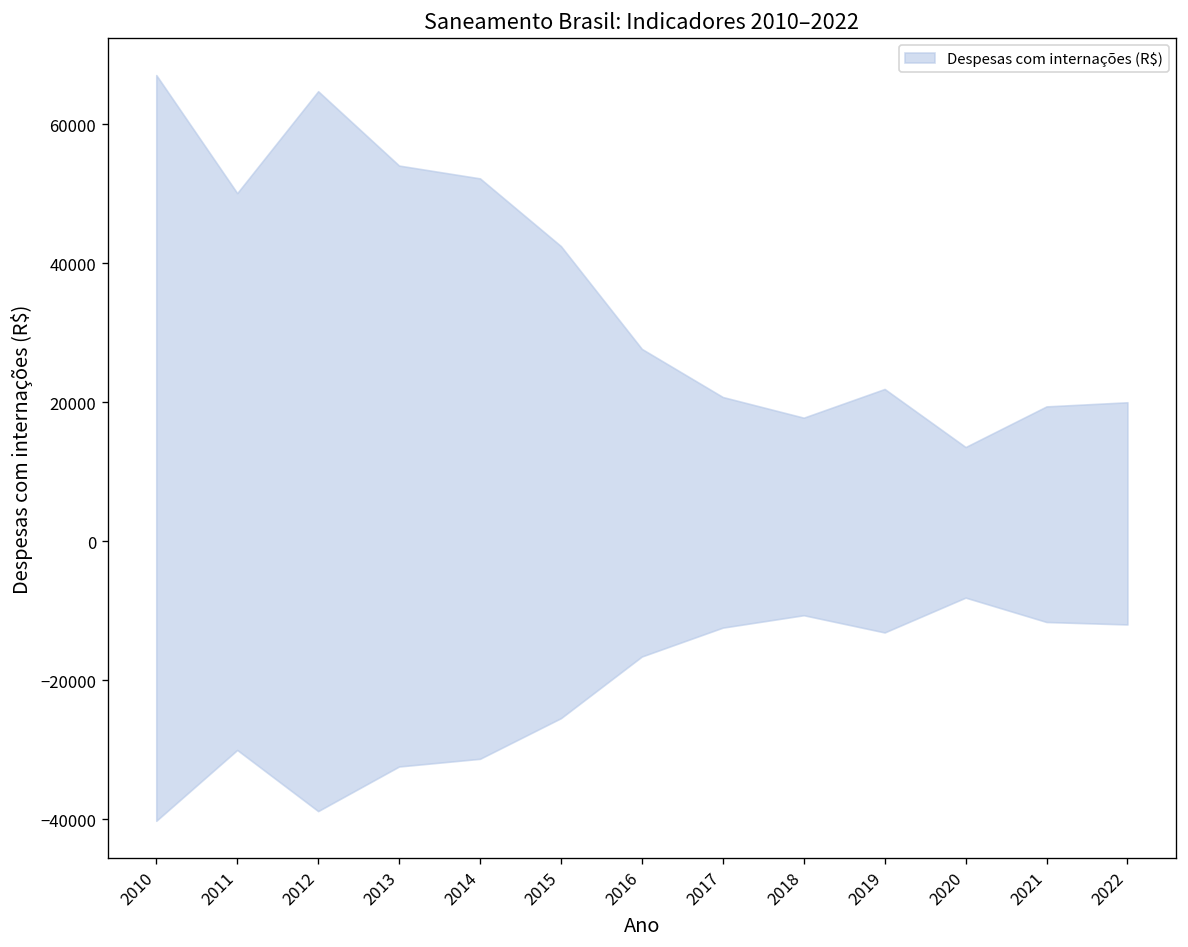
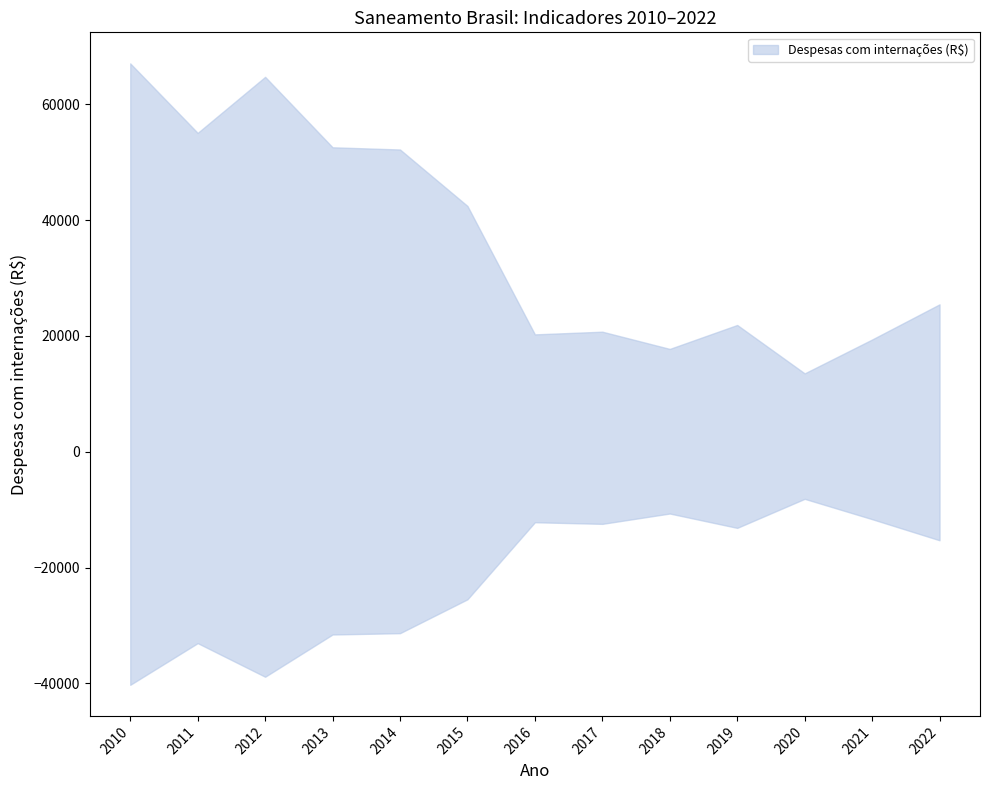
2011: 50000 -> 55000
2013: 54000 -> 53000
2016: 28000 -> 20000
2022: 20000 -> 25000
